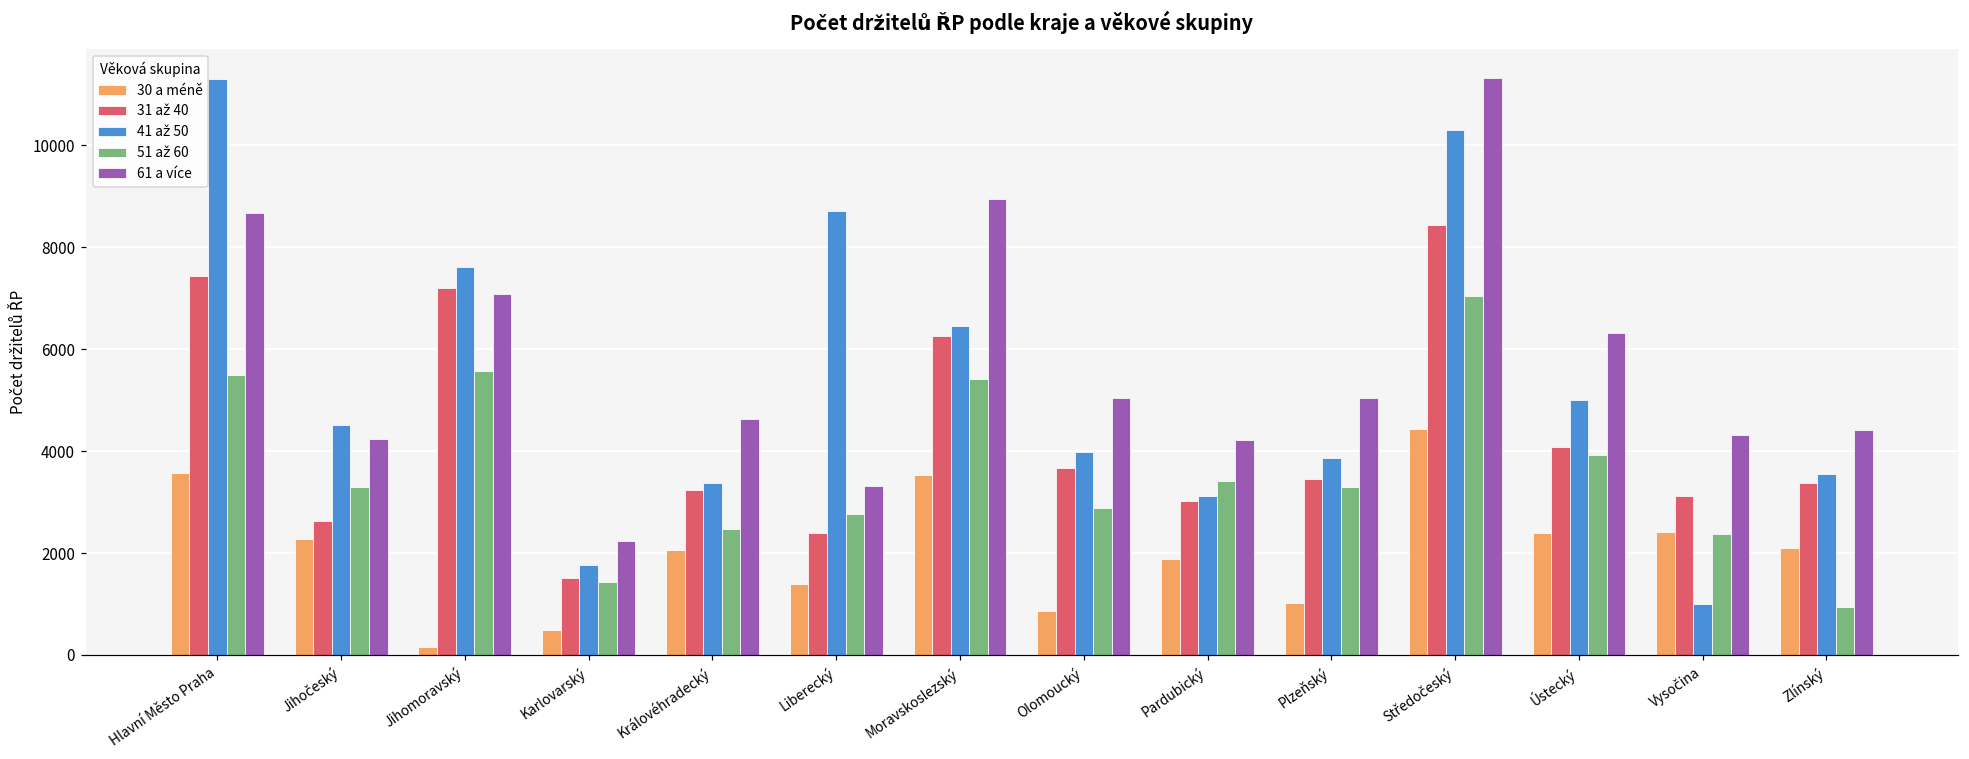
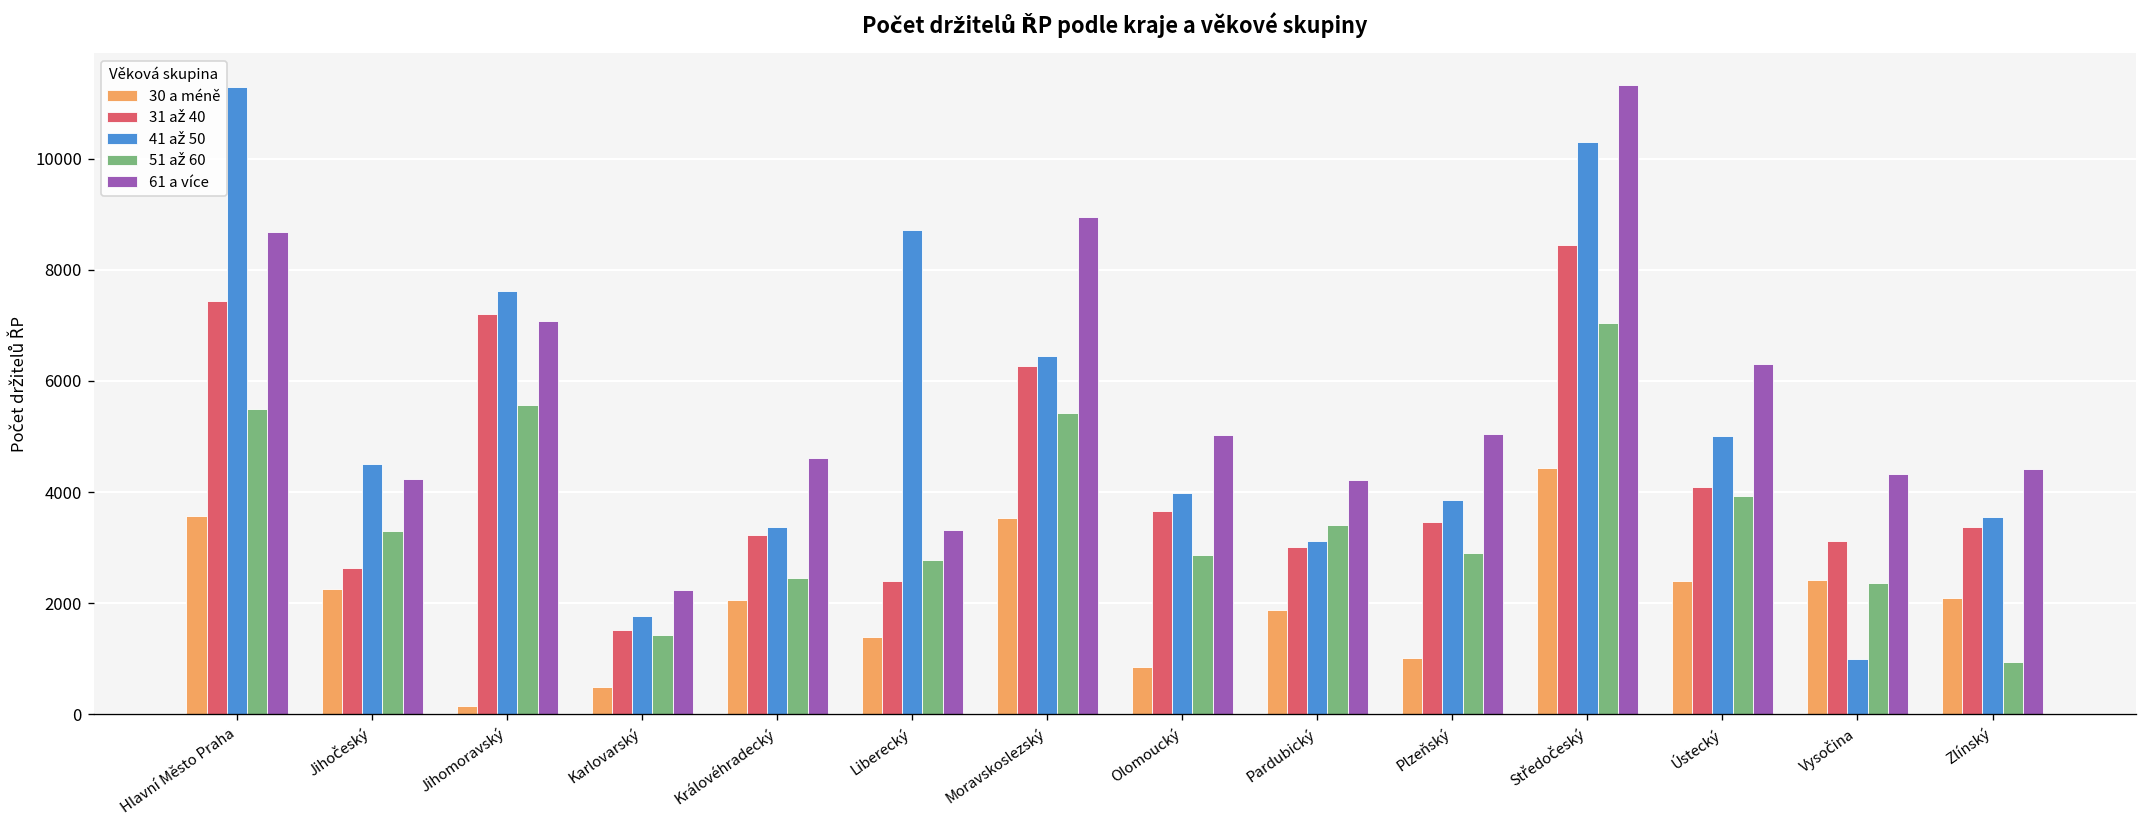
51 až 60, Plzeňský: 3300 -> 2900
